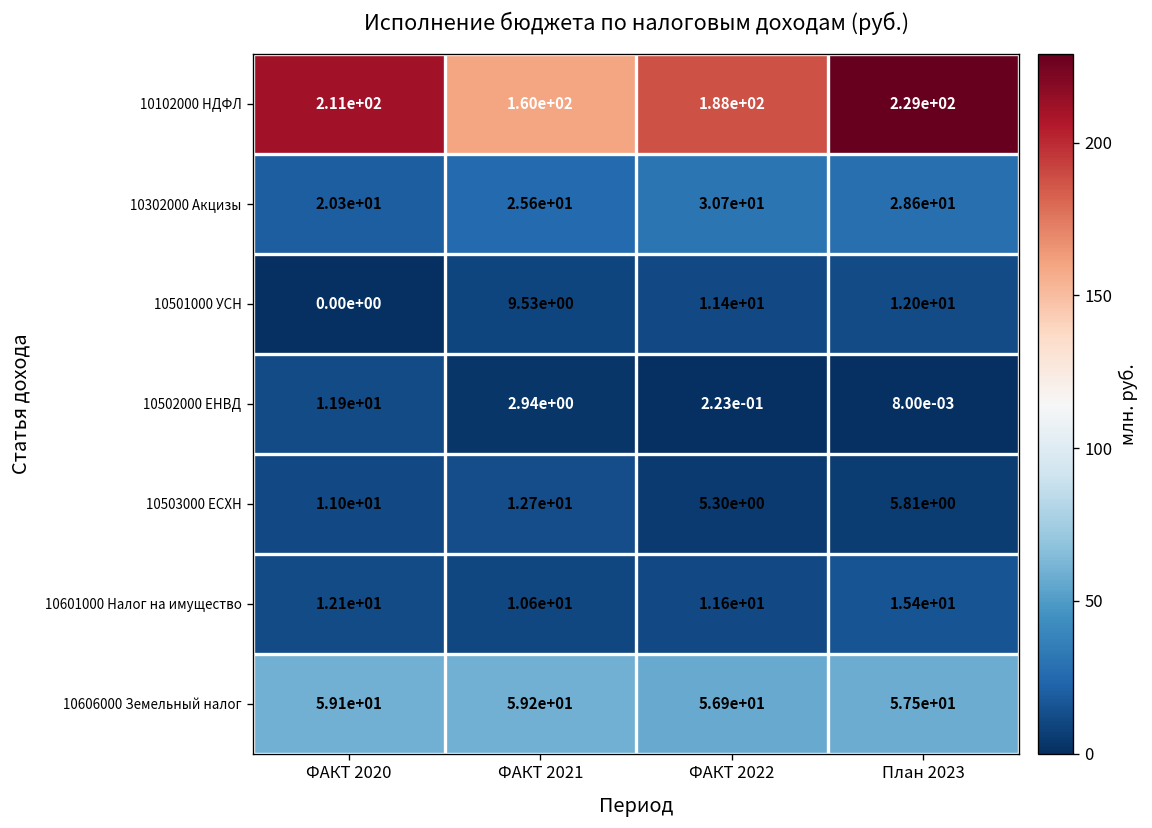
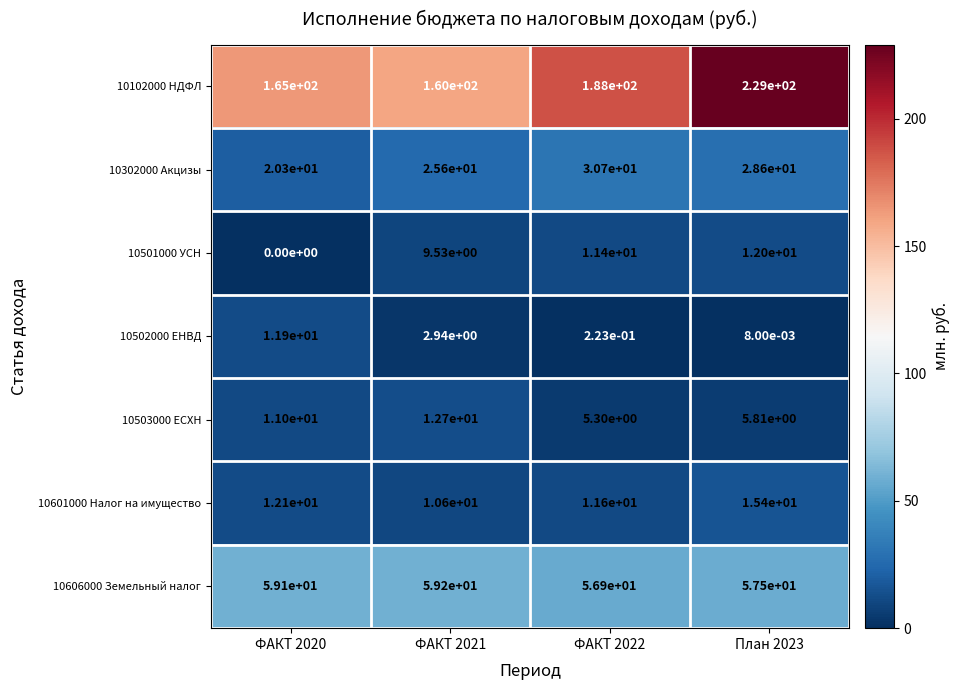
10102000 НДФЛ, ФАКТ 2020: 2.11e+02 -> 1.65e+02
